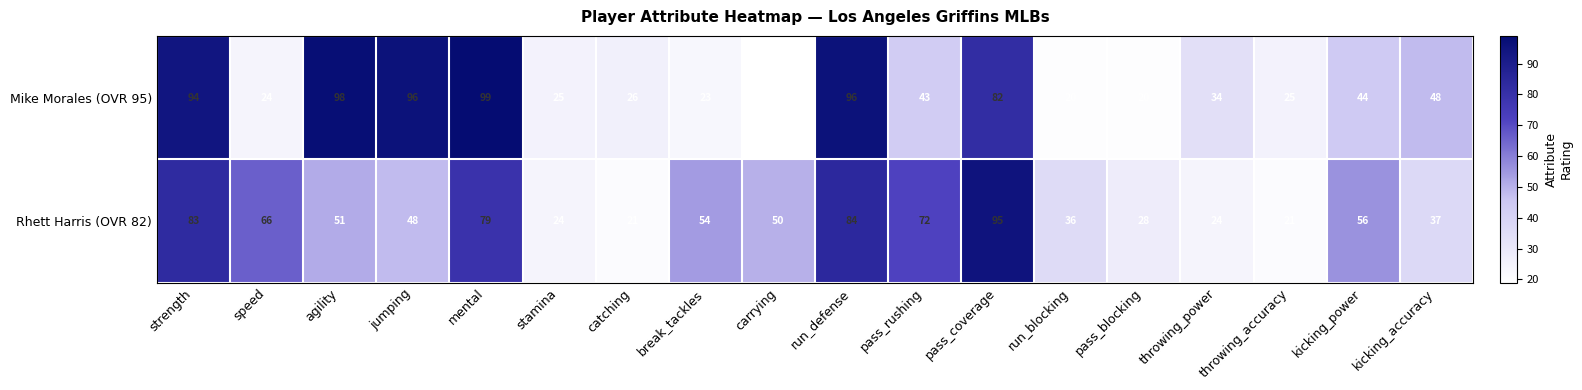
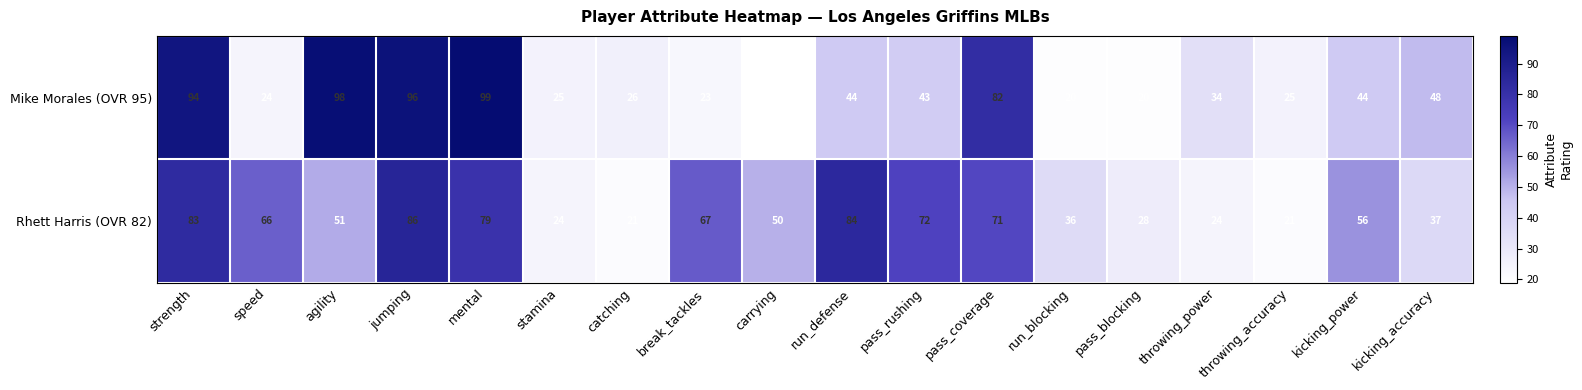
Mike Morales (OVR 95), run_defense: 96 -> 44
Rhett Harris (OVR 82), jumping: 48 -> 86
Rhett Harris (OVR 82), break_tackles: 54 -> 67
Rhett Harris (OVR 82), pass_coverage: 95 -> 71
